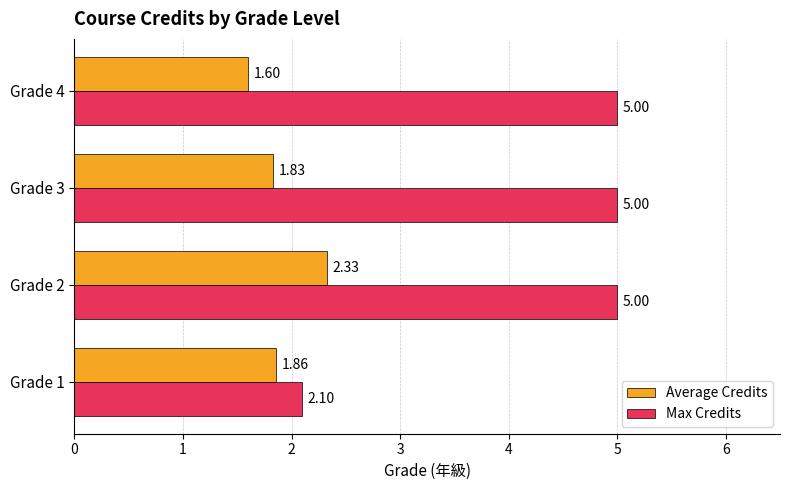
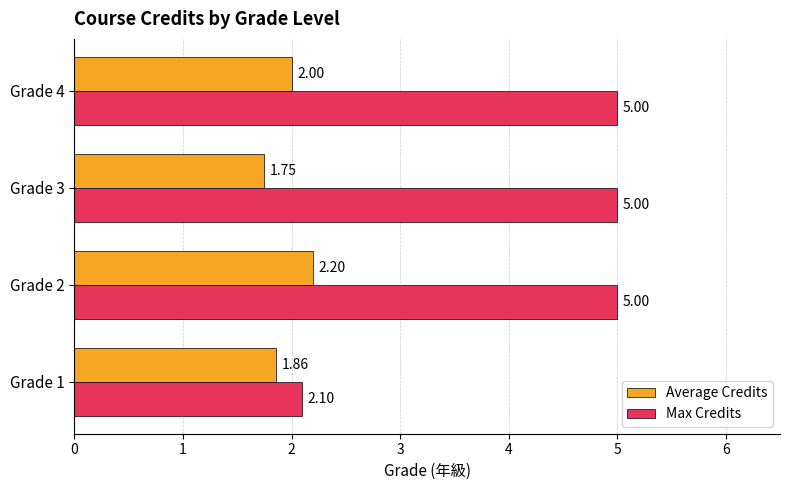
Average Credits, Grade 4: 1.60 -> 2.00
Average Credits, Grade 3: 1.83 -> 1.75
Average Credits, Grade 2: 2.33 -> 2.20
